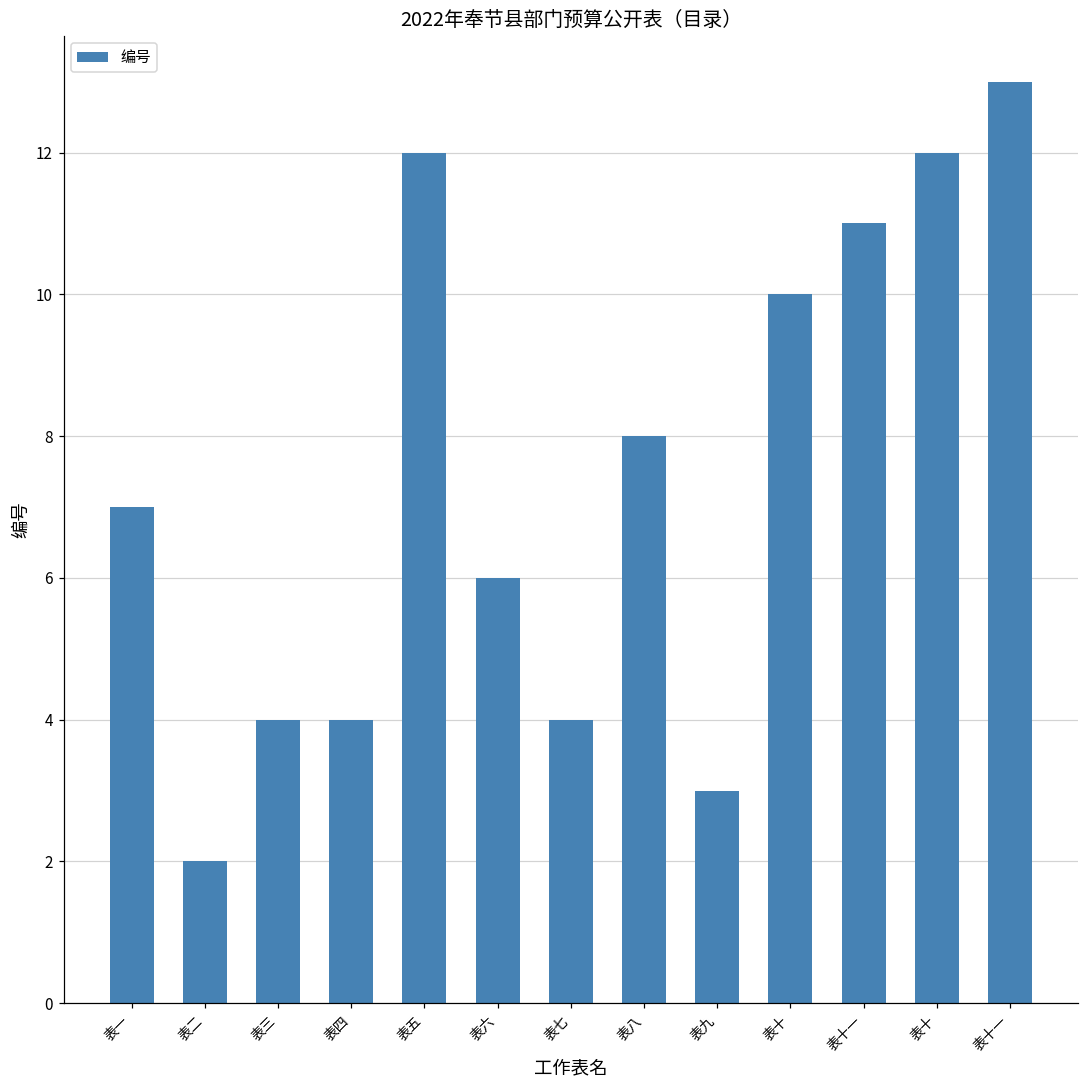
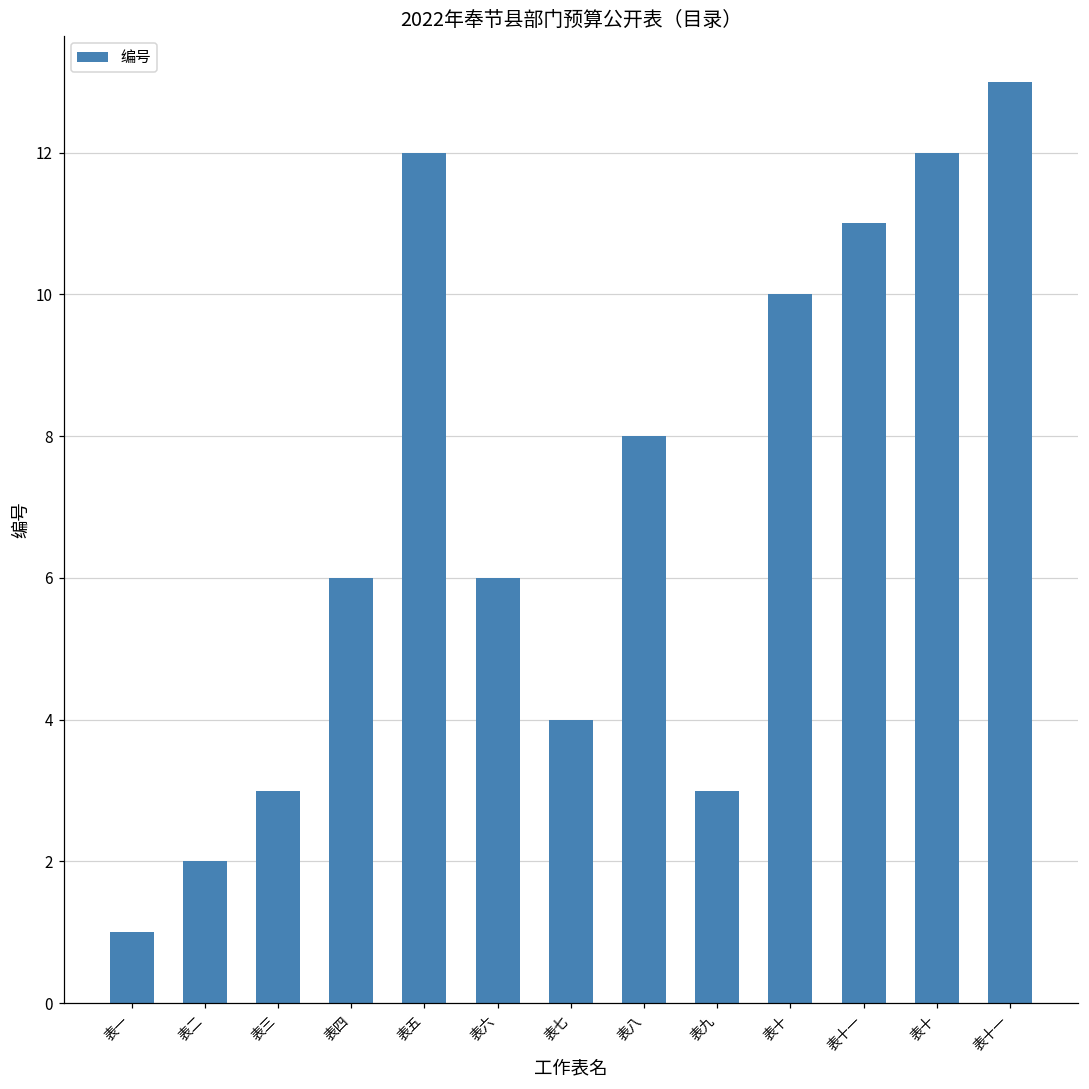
表一: 7 -> 1
表三: 4 -> 3
表四: 4 -> 6
